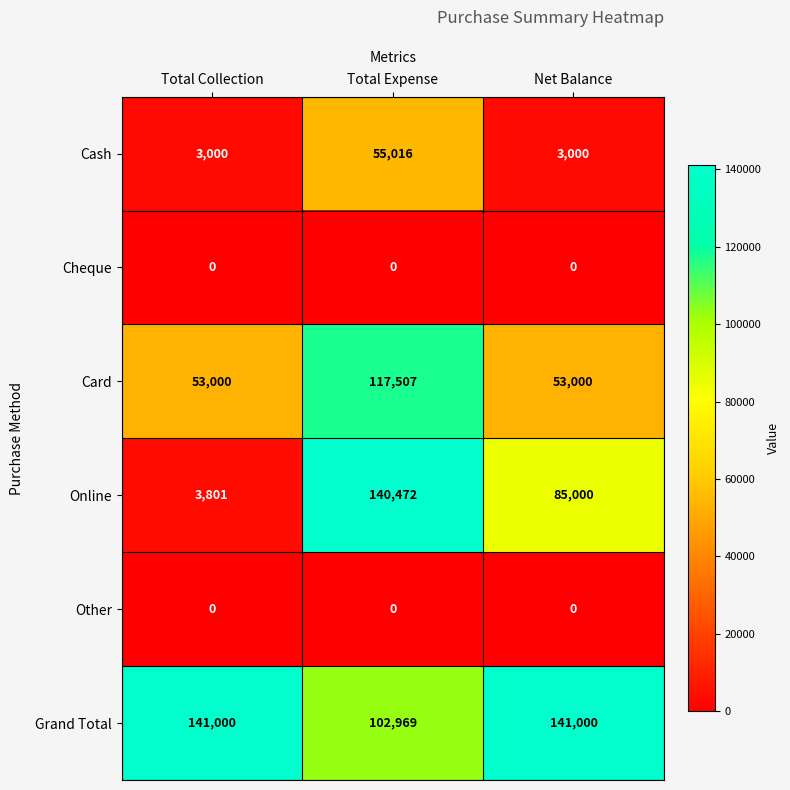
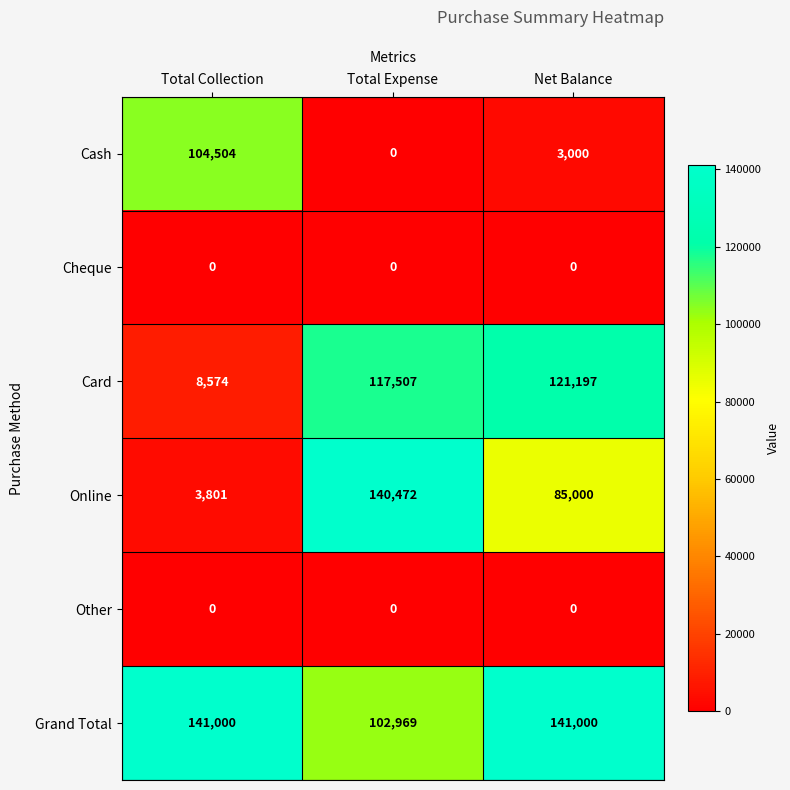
Cash, Total Collection: 3,000 -> 104,504
Cash, Total Expense: 55,016 -> 0
Card, Total Collection: 53,000 -> 8,574
Card, Net Balance: 53,000 -> 121,197
